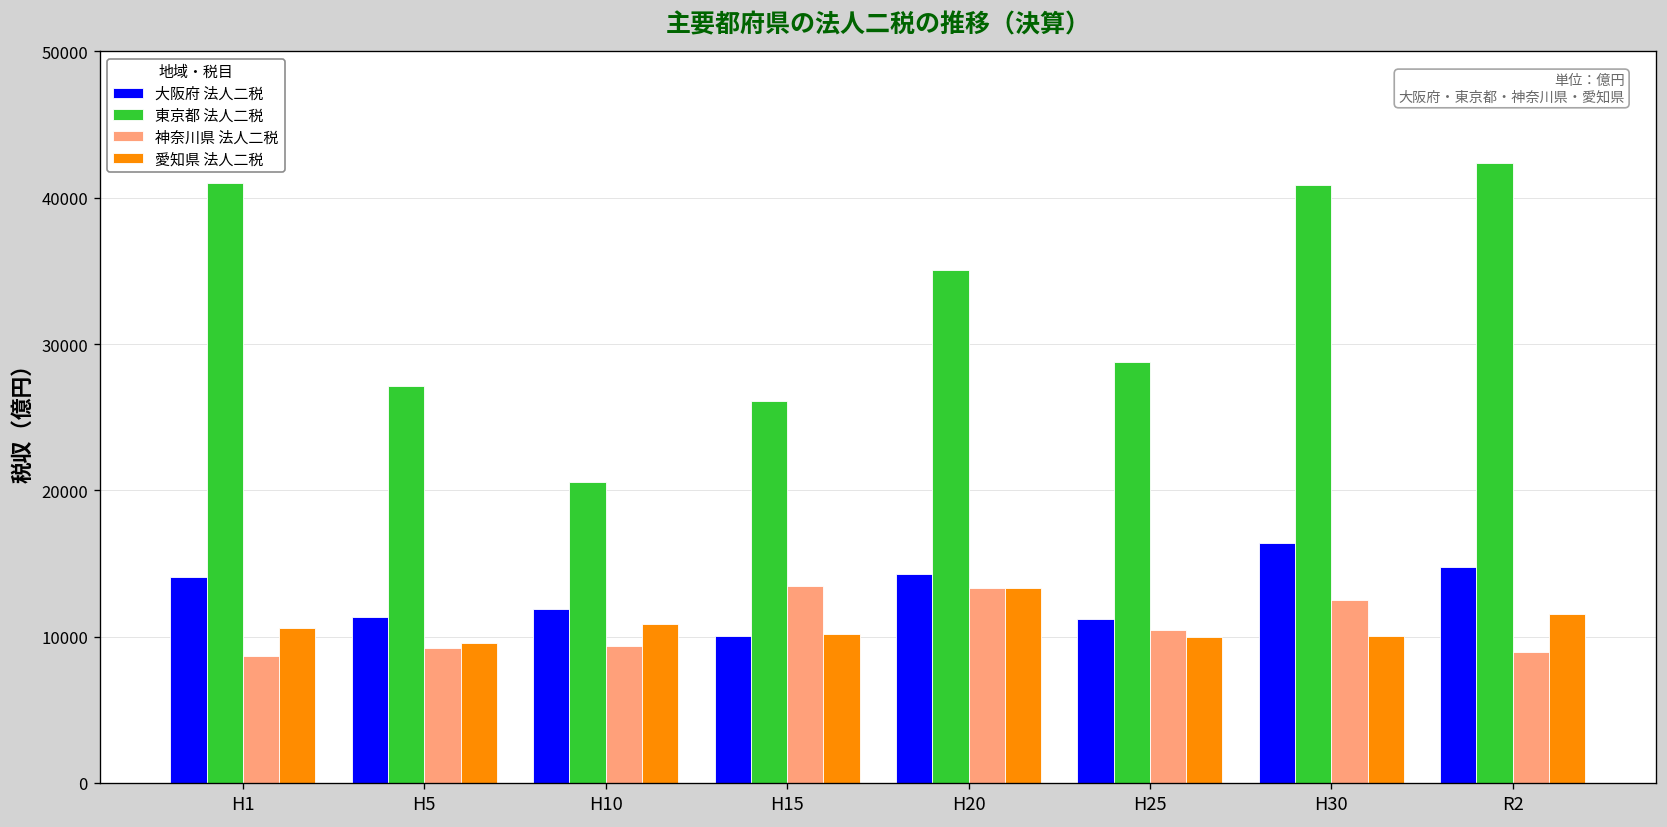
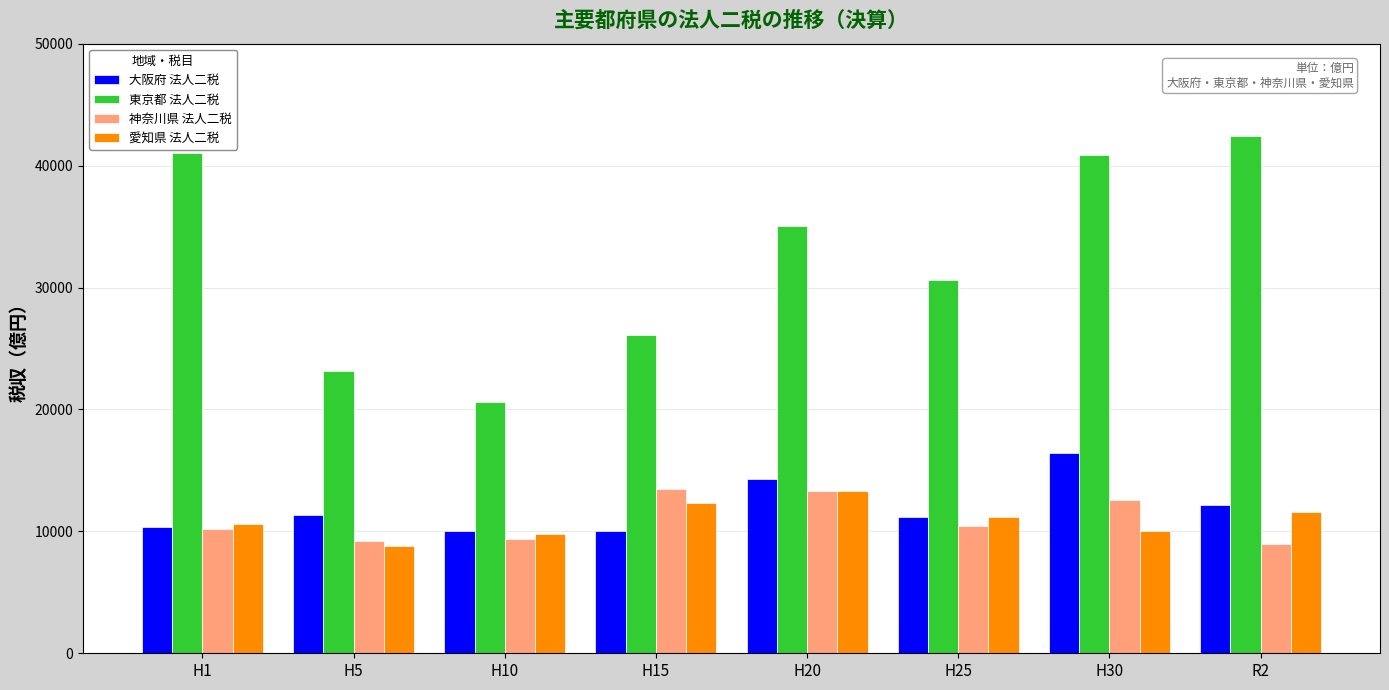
大阪府 法人二税, H1: 14100 -> 10300
神奈川県 法人二税, H1: 8700 -> 10200
東京都 法人二税, H5: 27100 -> 23200
愛知県 法人二税, H5: 9600 -> 8800
大阪府 法人二税, H10: 11900 -> 10000
愛知県 法人二税, H10: 10900 -> 9800
愛知県 法人二税, H15: 10200 -> 12300
東京都 法人二税, H25: 28800 -> 30600
愛知県 法人二税, H25: 10000 -> 11200
大阪府 法人二税, R2: 14800 -> 12200
